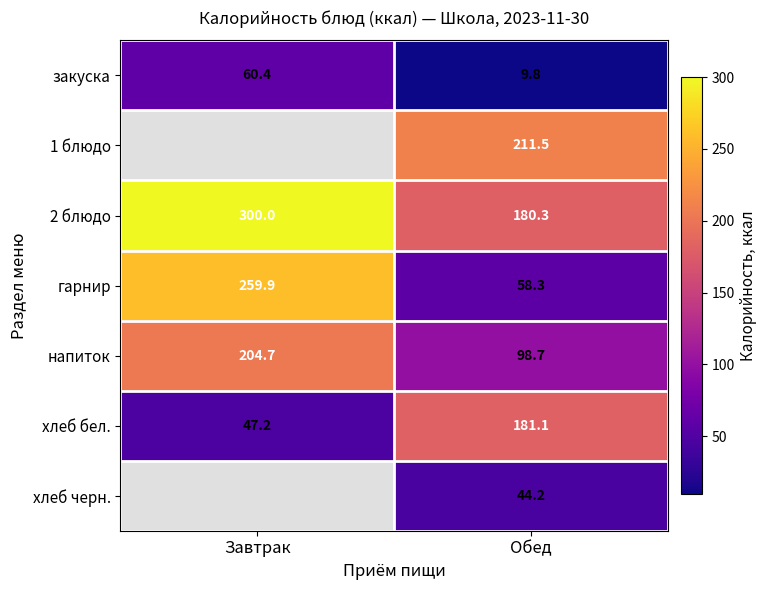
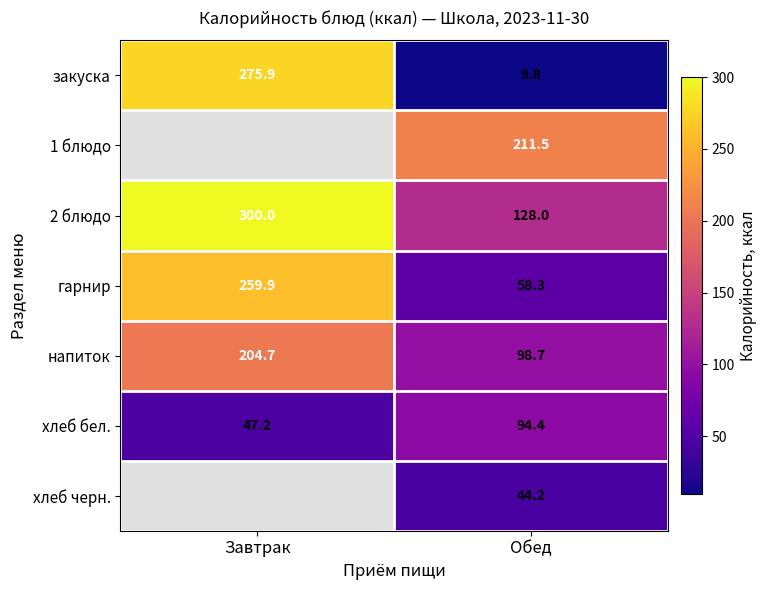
закуска, Завтрак: 60.4 -> 275.9
2 блюдо, Обед: 180.3 -> 128.0
хлеб бел., Обед: 181.1 -> 94.4
